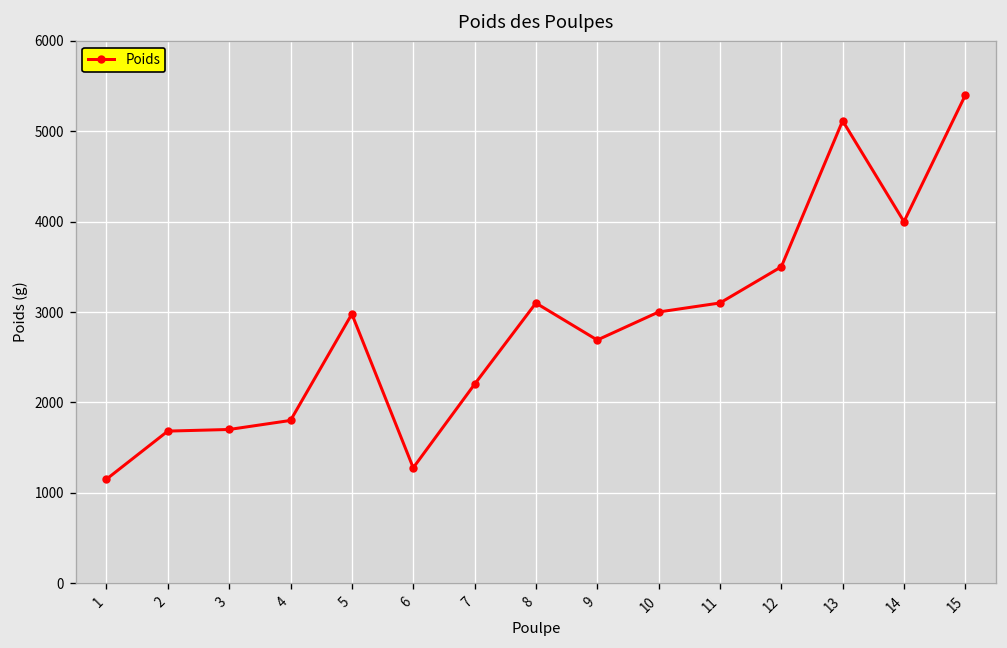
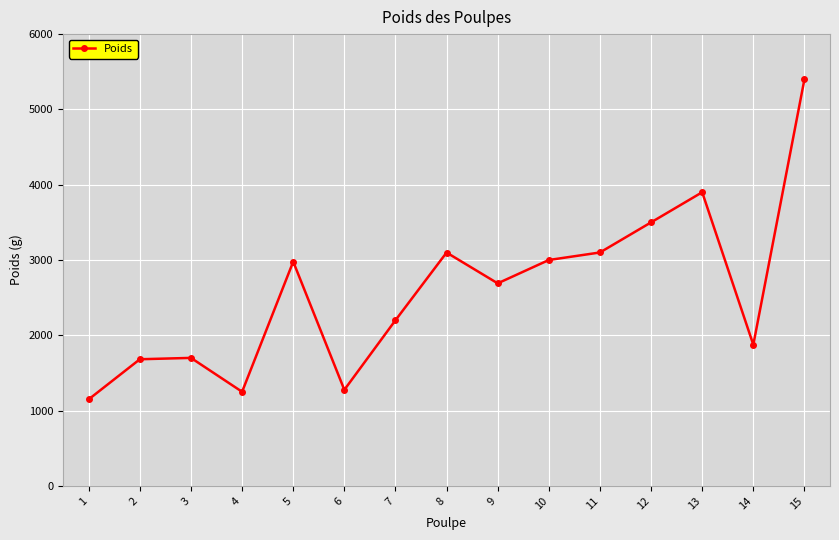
4: 1800 -> 1300
13: 5100 -> 3900
14: 4000 -> 1900
